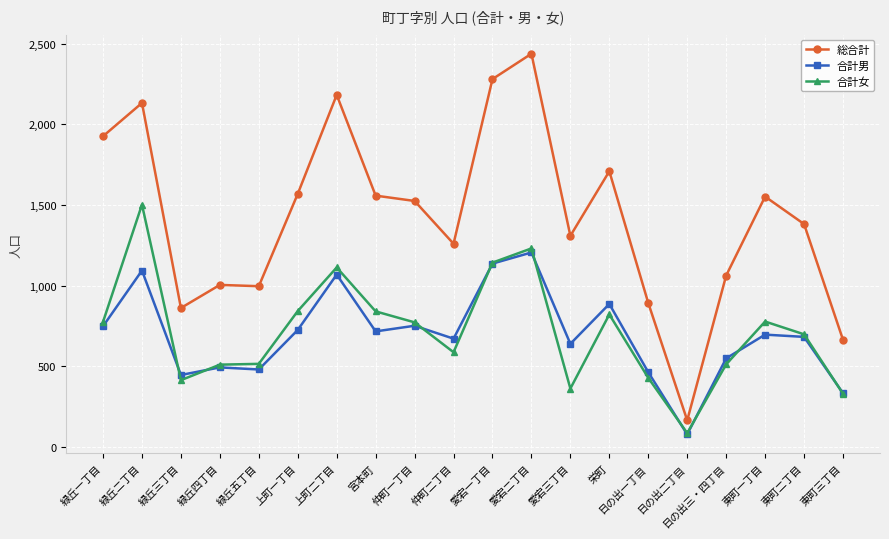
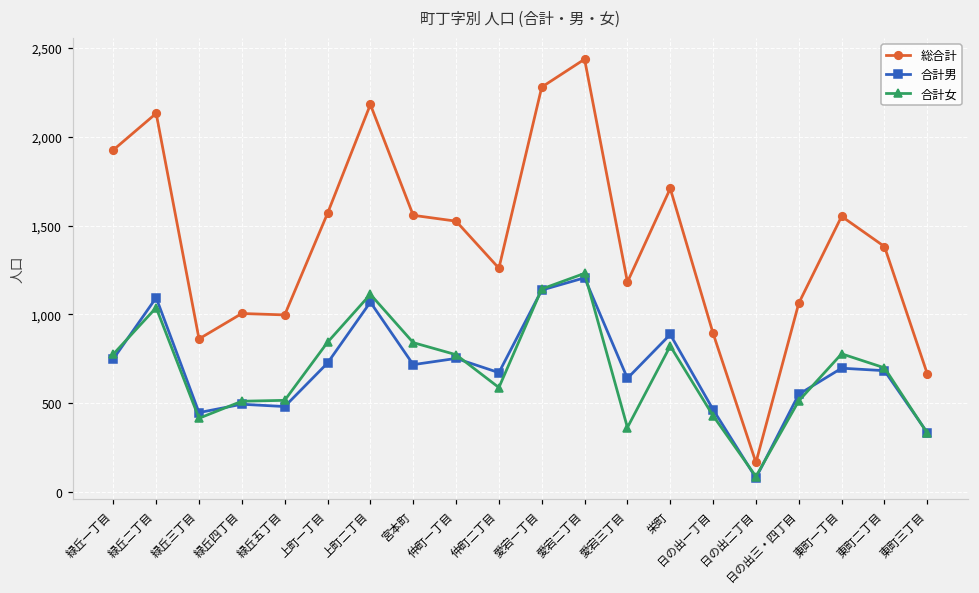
合計女, 緑丘二丁目: 1,500 -> 1,040
総合計, 愛宕三丁目: 1,310 -> 1,180
